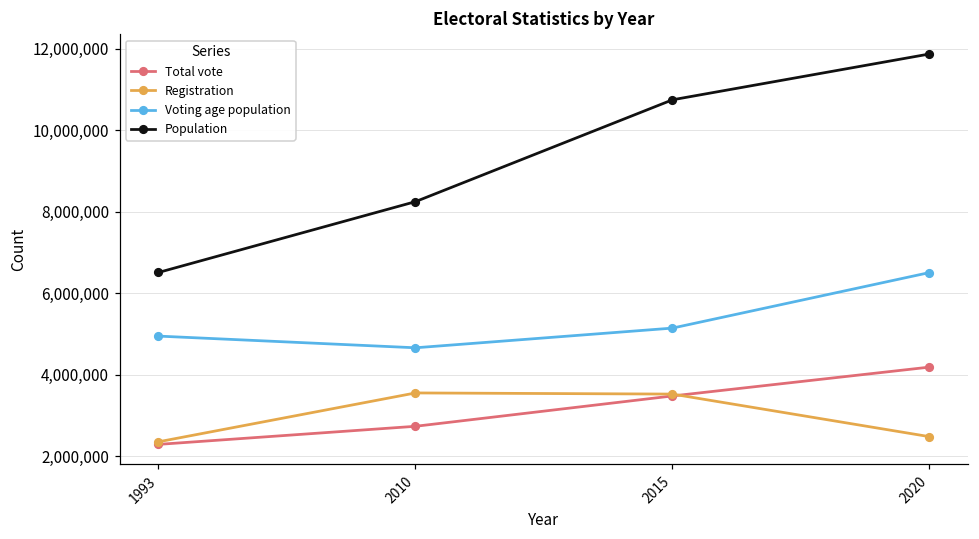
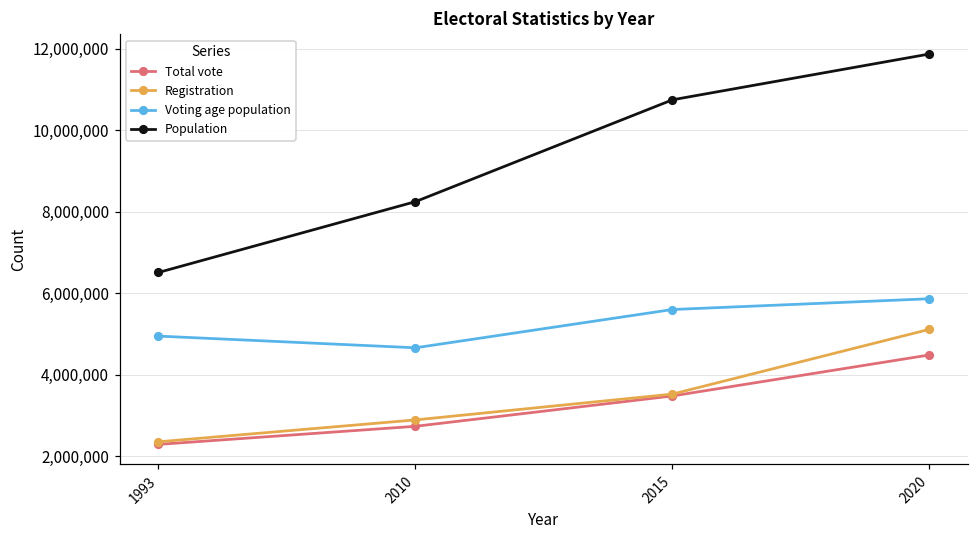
Registration, 2010: 3,600,000 -> 2,900,000
Voting age population, 2015: 5,100,000 -> 5,600,000
Total vote, 2020: 4,200,000 -> 4,500,000
Registration, 2020: 2,500,000 -> 5,100,000
Voting age population, 2020: 6,500,000 -> 5,900,000
